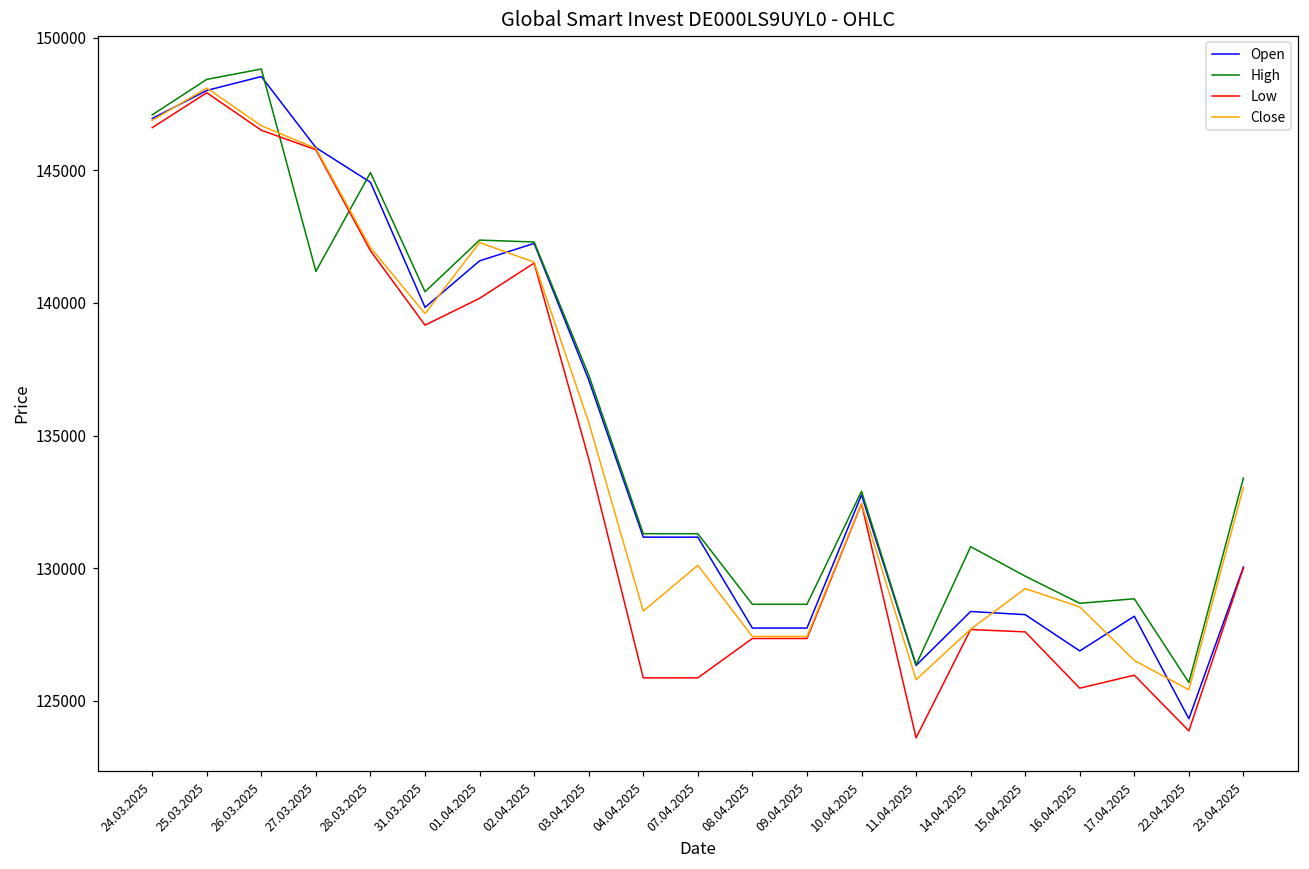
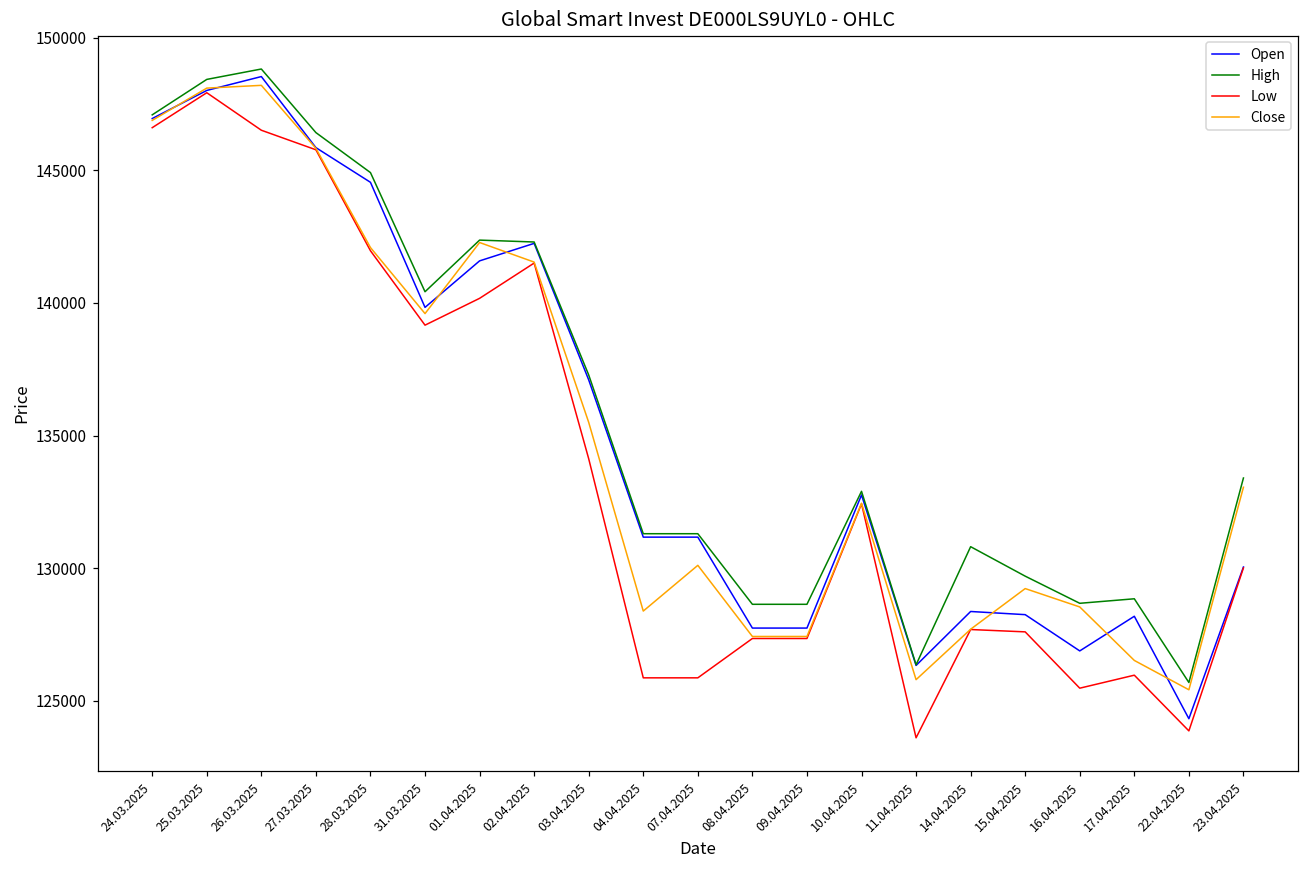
Close, 26.03.2025: 146700 -> 148200
High, 27.03.2025: 141200 -> 146400
